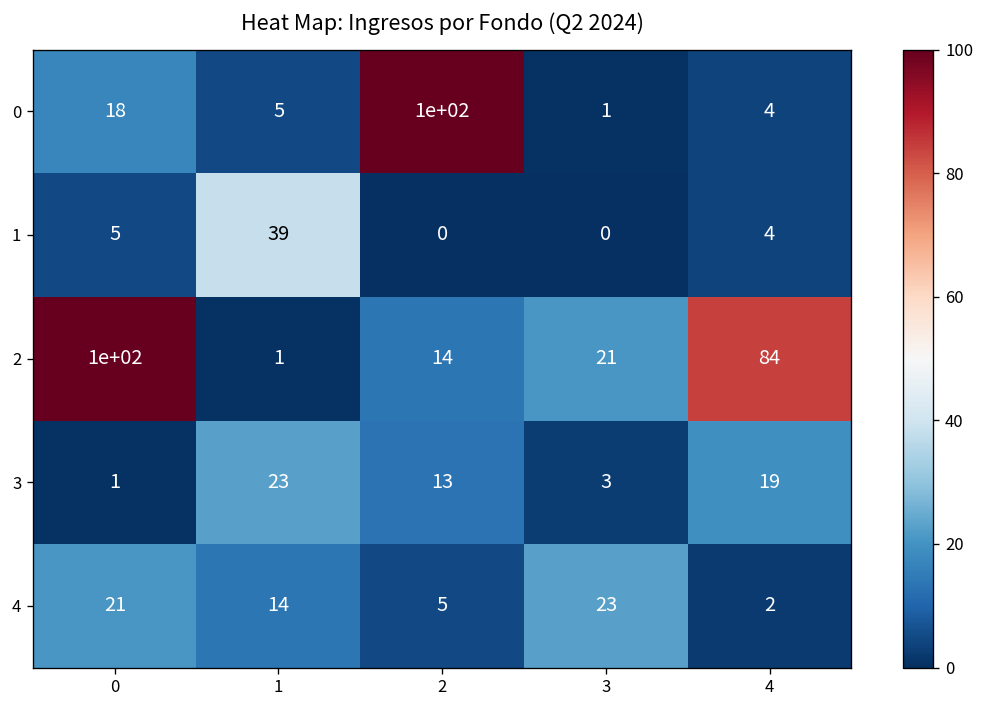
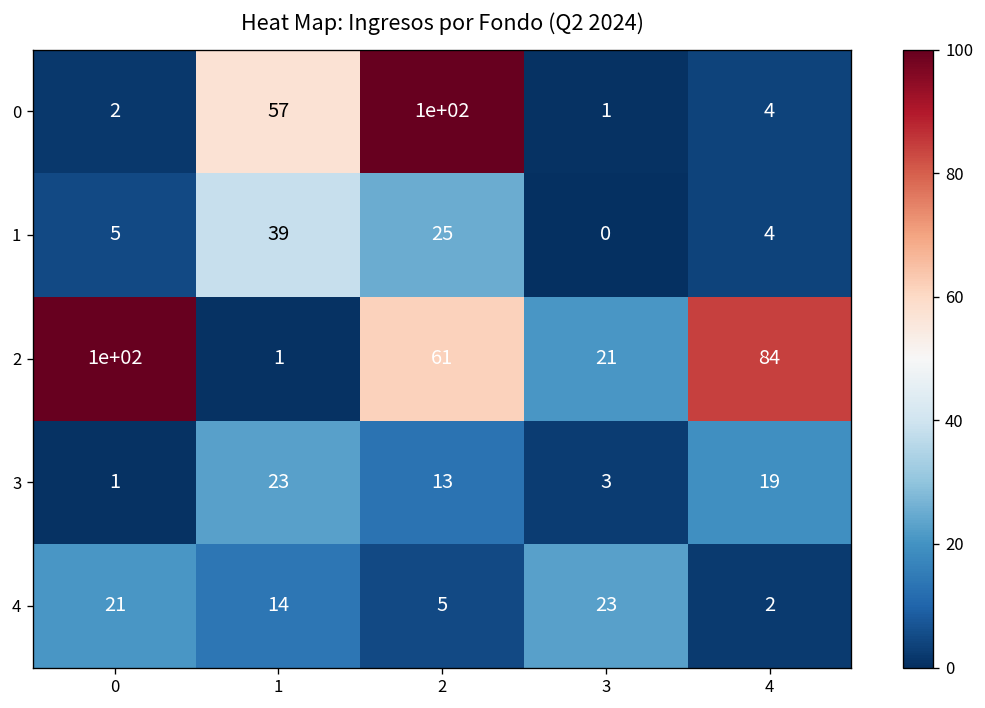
0, 0: 18 -> 2
0, 1: 5 -> 57
1, 2: 0 -> 25
2, 2: 14 -> 61
